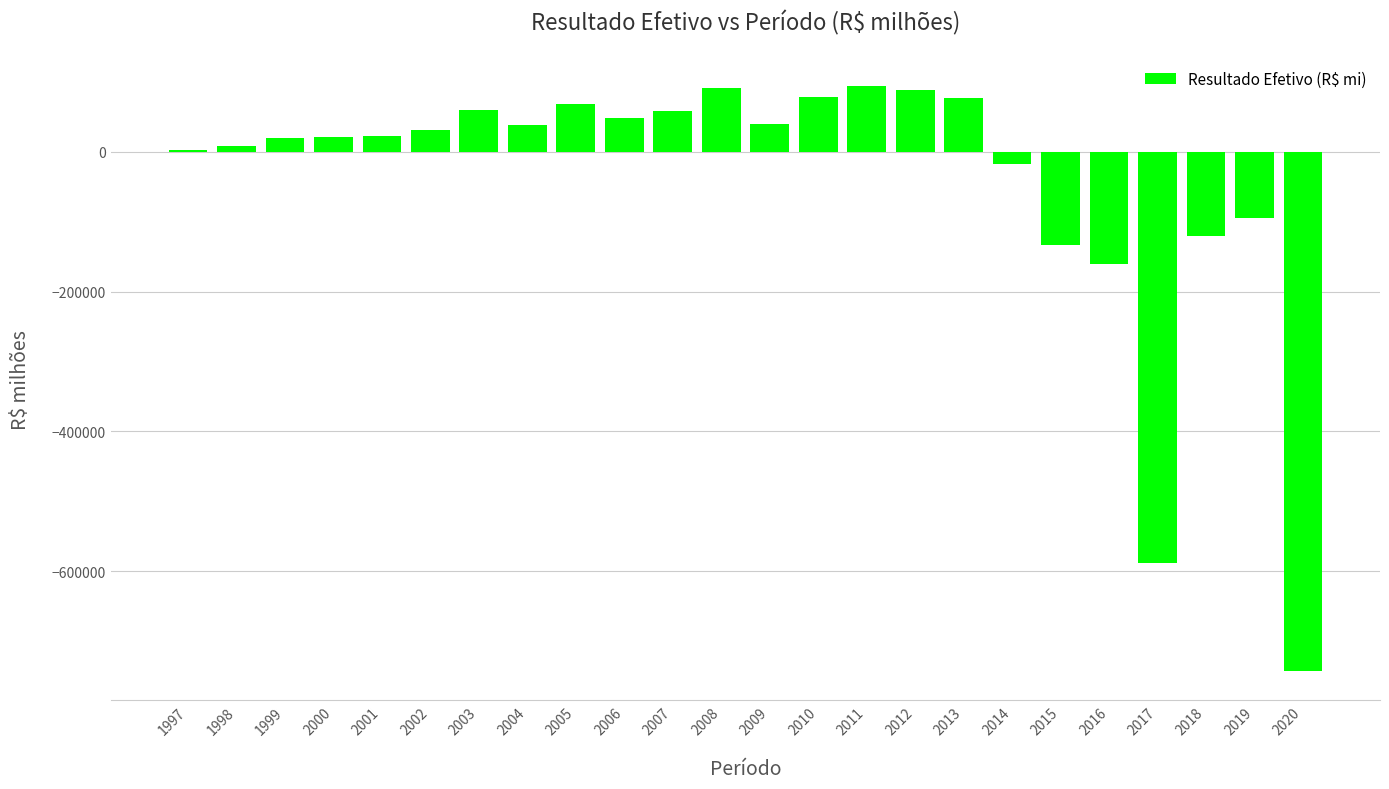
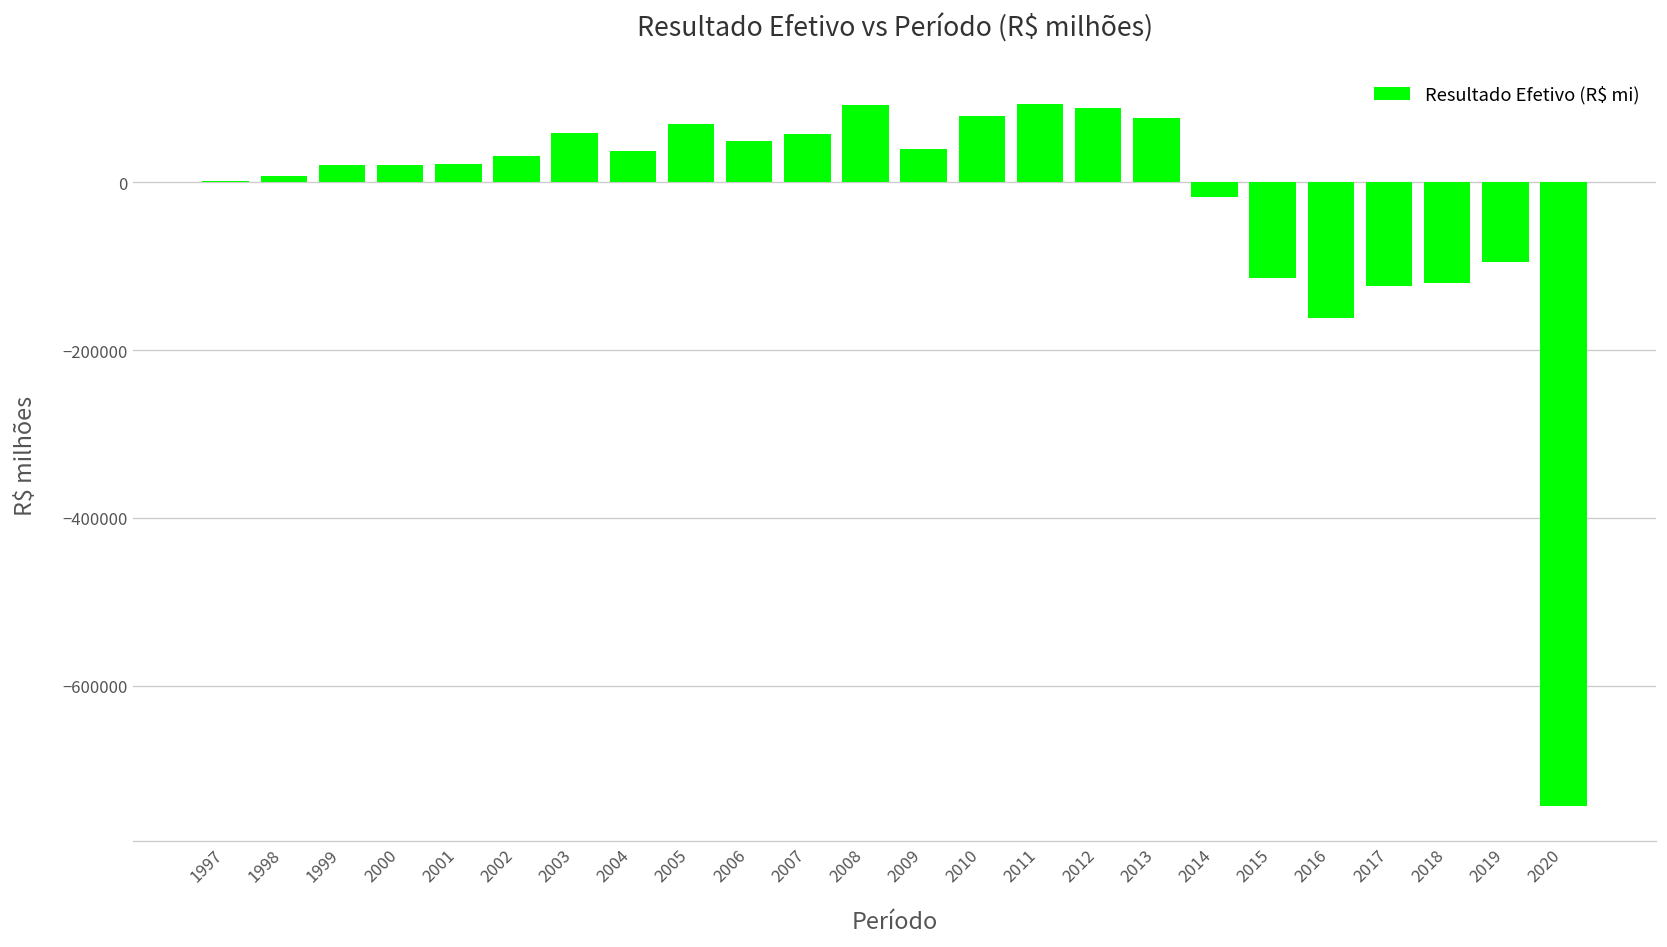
2015: -130000 -> -110000
2017: -590000 -> -120000
